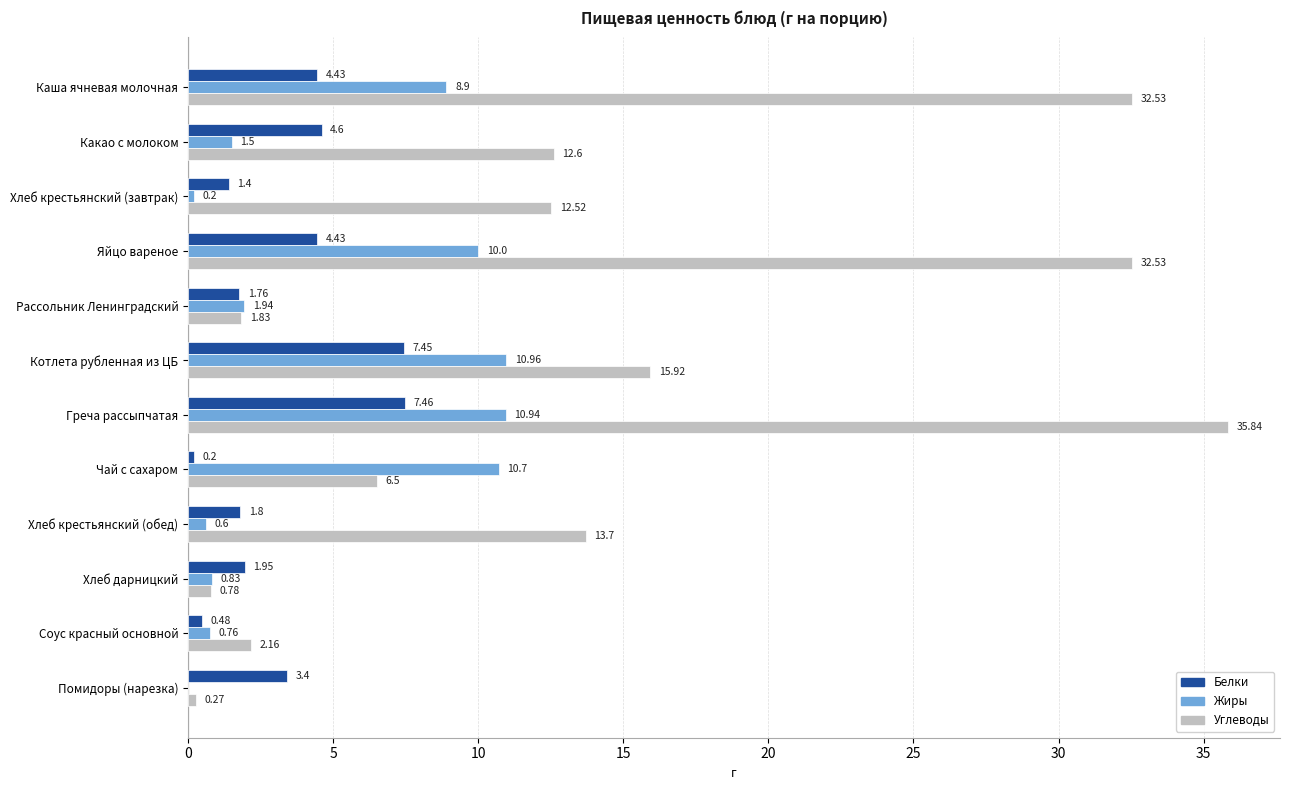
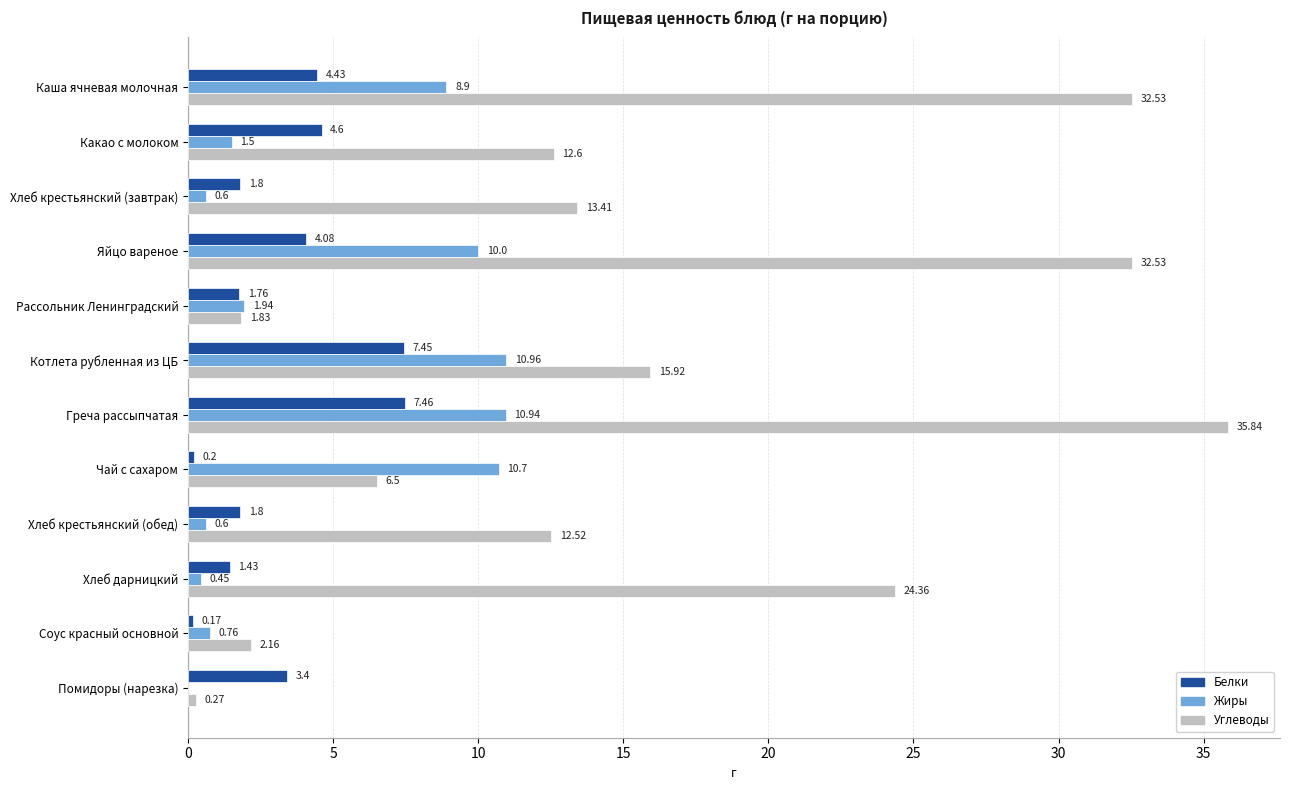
Белки, Хлеб крестьянский (завтрак): 1.4 -> 1.8
Жиры, Хлеб крестьянский (завтрак): 0.2 -> 0.6
Углеводы, Хлеб крестьянский (завтрак): 12.52 -> 13.41
Белки, Яйцо вареное: 4.43 -> 4.08
Углеводы, Хлеб крестьянский (обед): 13.7 -> 12.52
Белки, Хлеб дарницкий: 1.95 -> 1.43
Жиры, Хлеб дарницкий: 0.83 -> 0.45
Углеводы, Хлеб дарницкий: 0.78 -> 24.36
Белки, Соус красный основной: 0.48 -> 0.17
